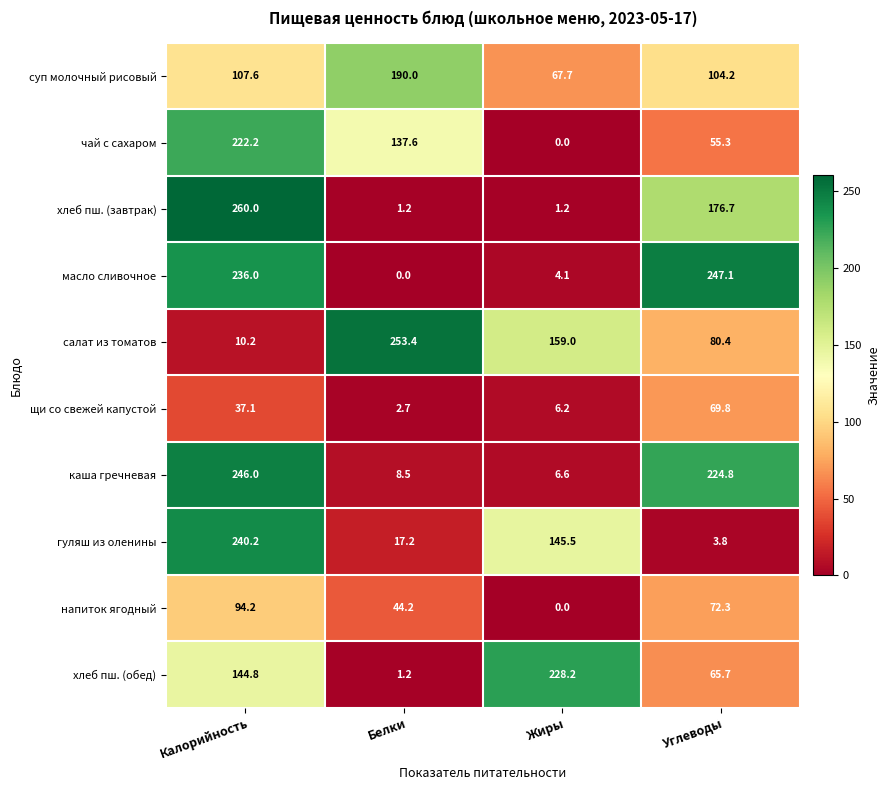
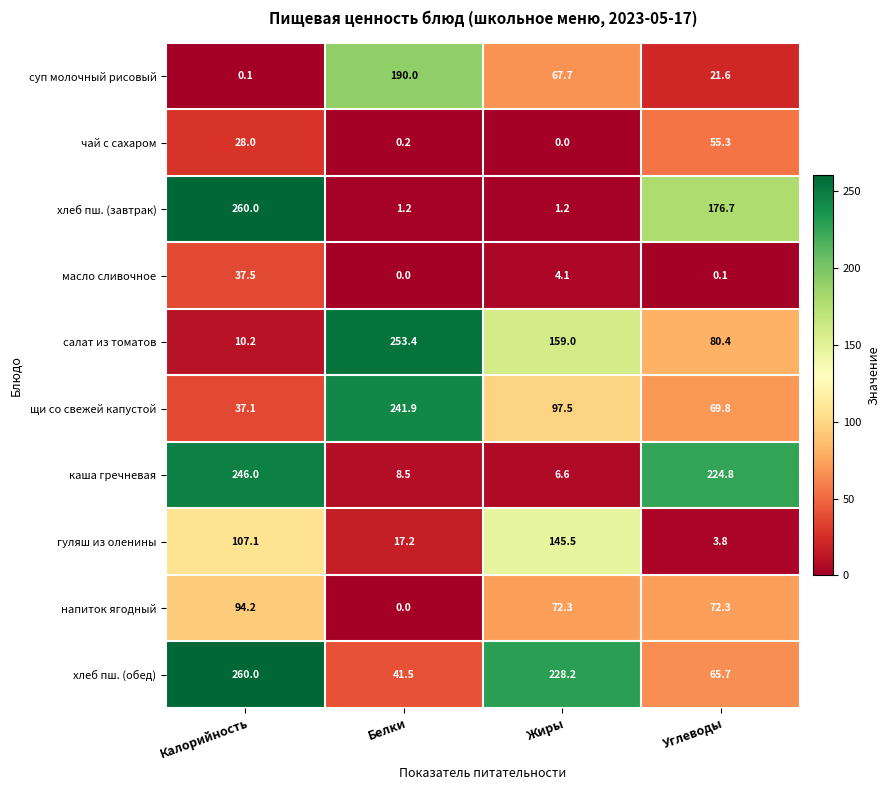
суп молочный рисовый, Калорийность: 107.6 -> 0.1
суп молочный рисовый, Углеводы: 104.2 -> 21.6
чай с сахаром, Калорийность: 222.2 -> 28.0
чай с сахаром, Белки: 137.6 -> 0.2
масло сливочное, Калорийность: 236.0 -> 37.5
масло сливочное, Углеводы: 247.1 -> 0.1
щи со свежей капустой, Белки: 2.7 -> 241.9
щи со свежей капустой, Жиры: 6.2 -> 97.5
гуляш из оленины, Калорийность: 240.2 -> 107.1
напиток ягодный, Белки: 44.2 -> 0.0
напиток ягодный, Жиры: 0.0 -> 72.3
хлеб пш. (обед), Калорийность: 144.8 -> 260.0
хлеб пш. (обед), Белки: 1.2 -> 41.5
